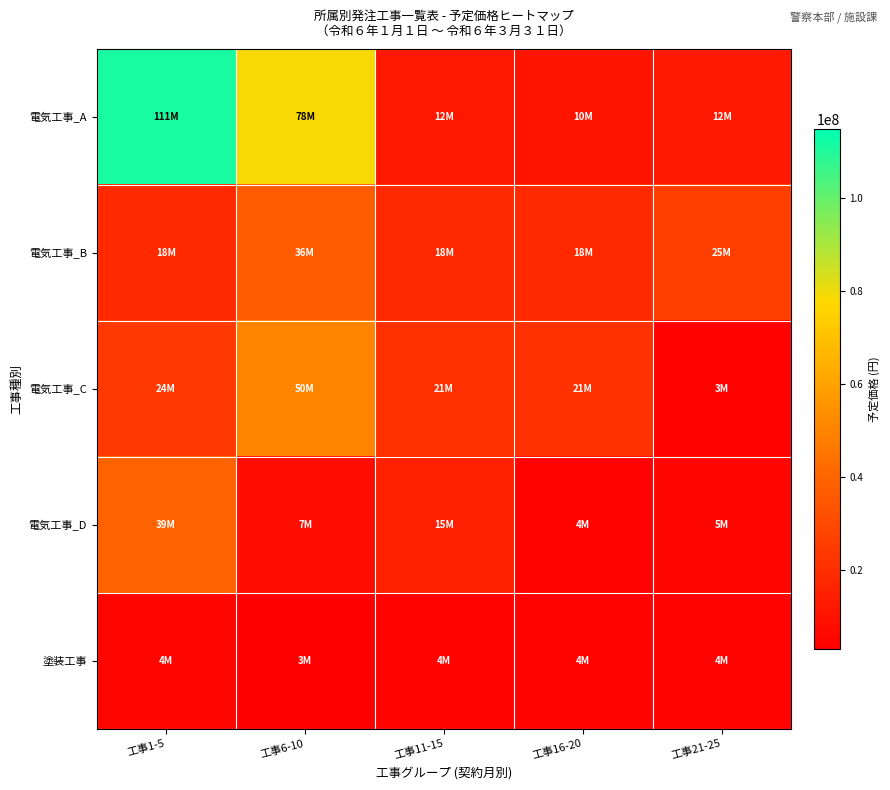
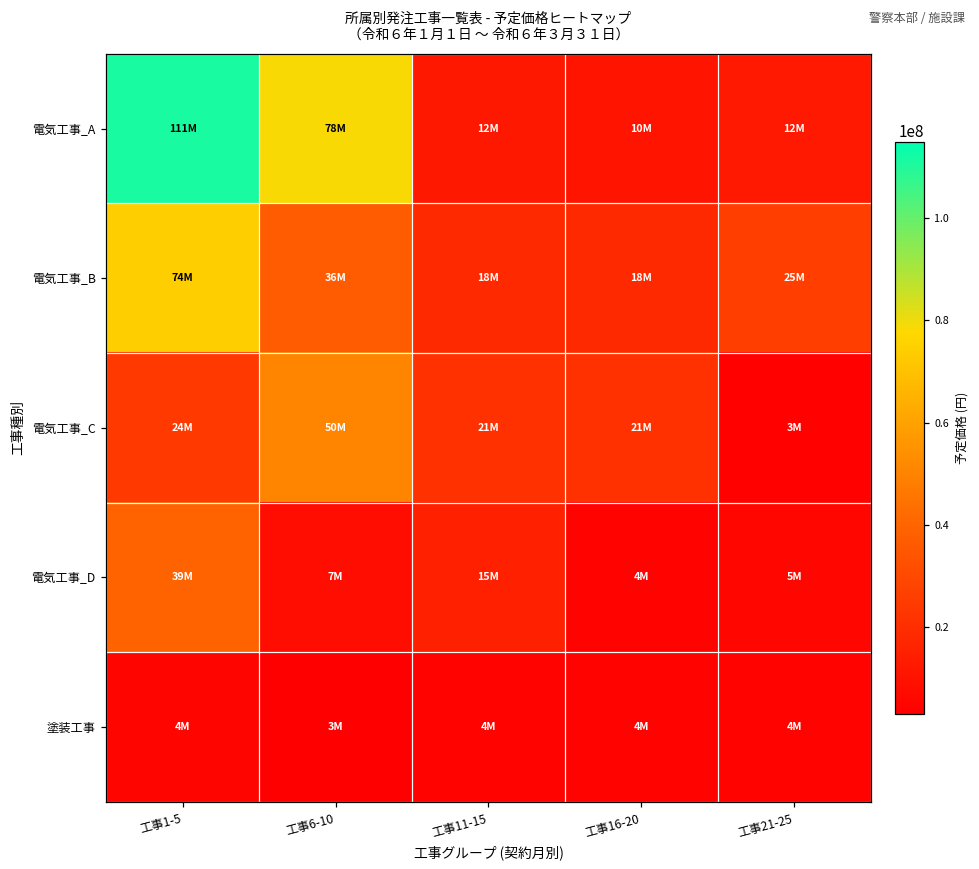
電気工事_B, 工事1-5: 18M -> 74M
